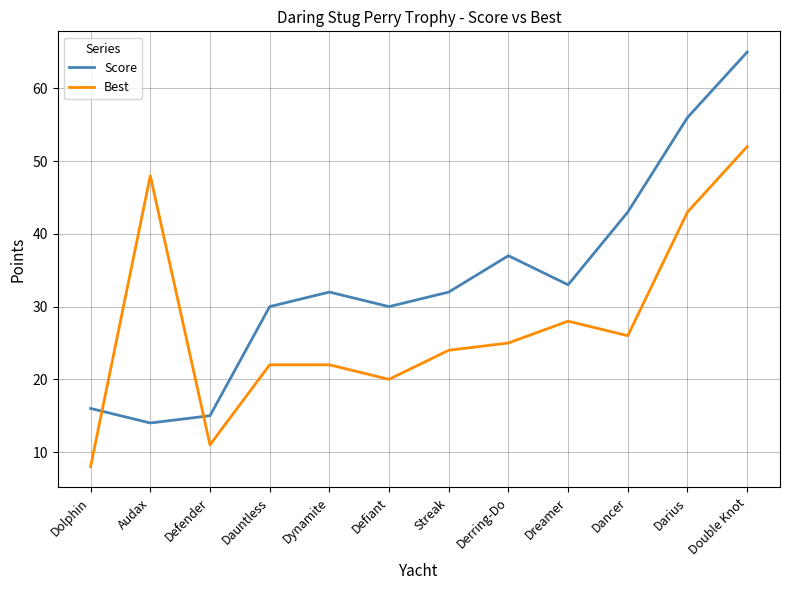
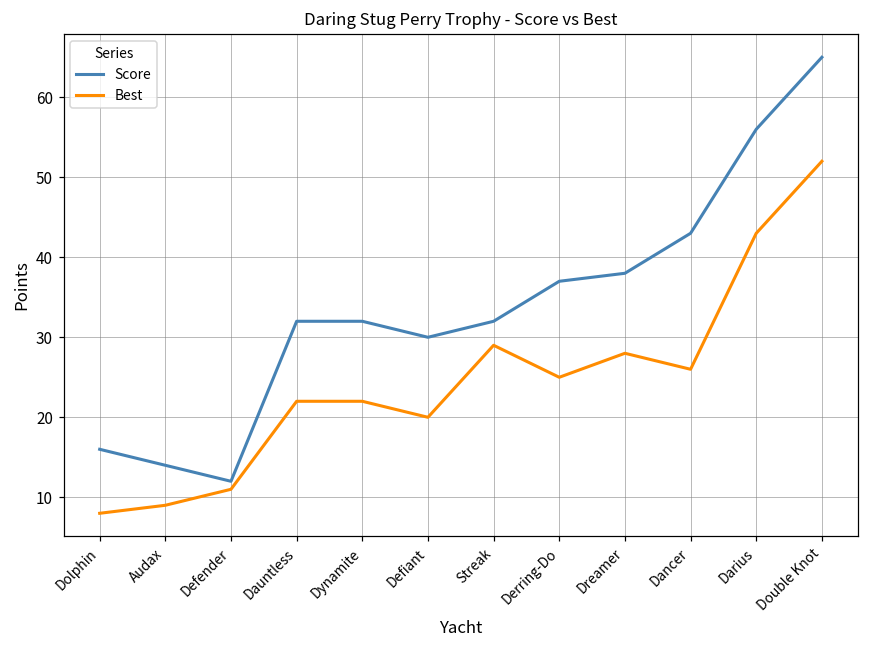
Best, Audax: 48 -> 9
Score, Defender: 15 -> 12
Score, Dauntless: 30 -> 32
Best, Streak: 24 -> 29
Score, Dreamer: 33 -> 38
